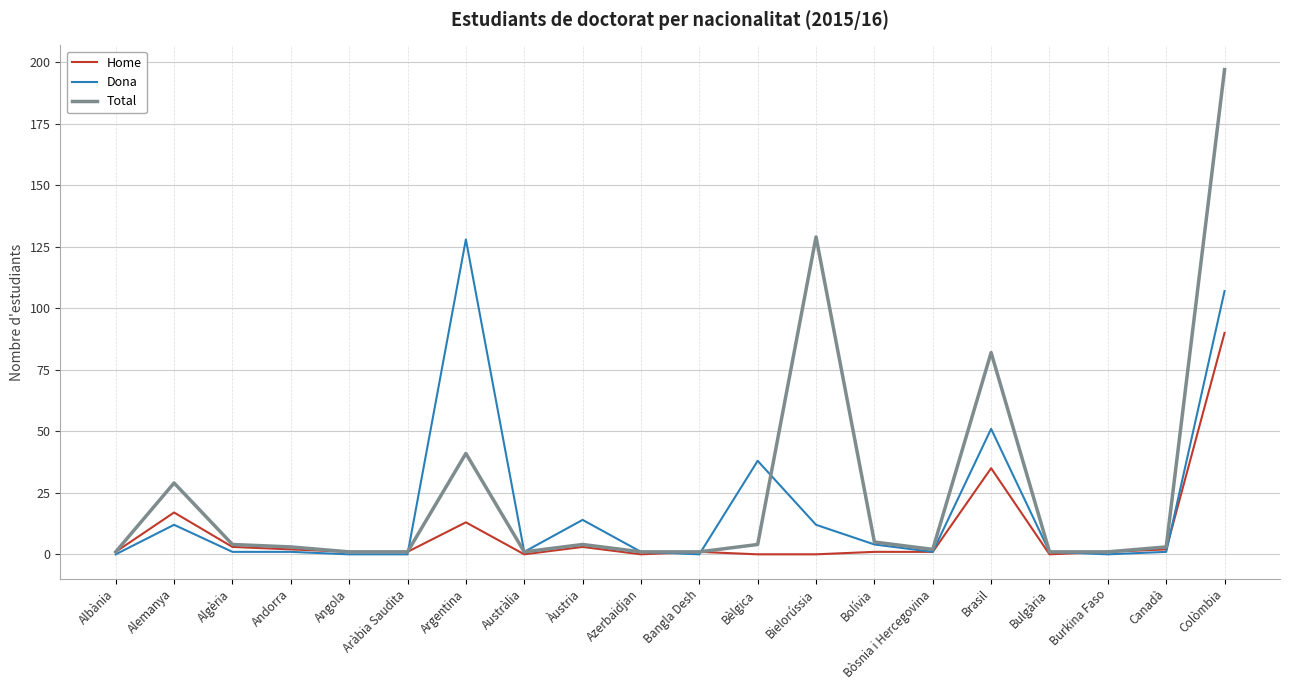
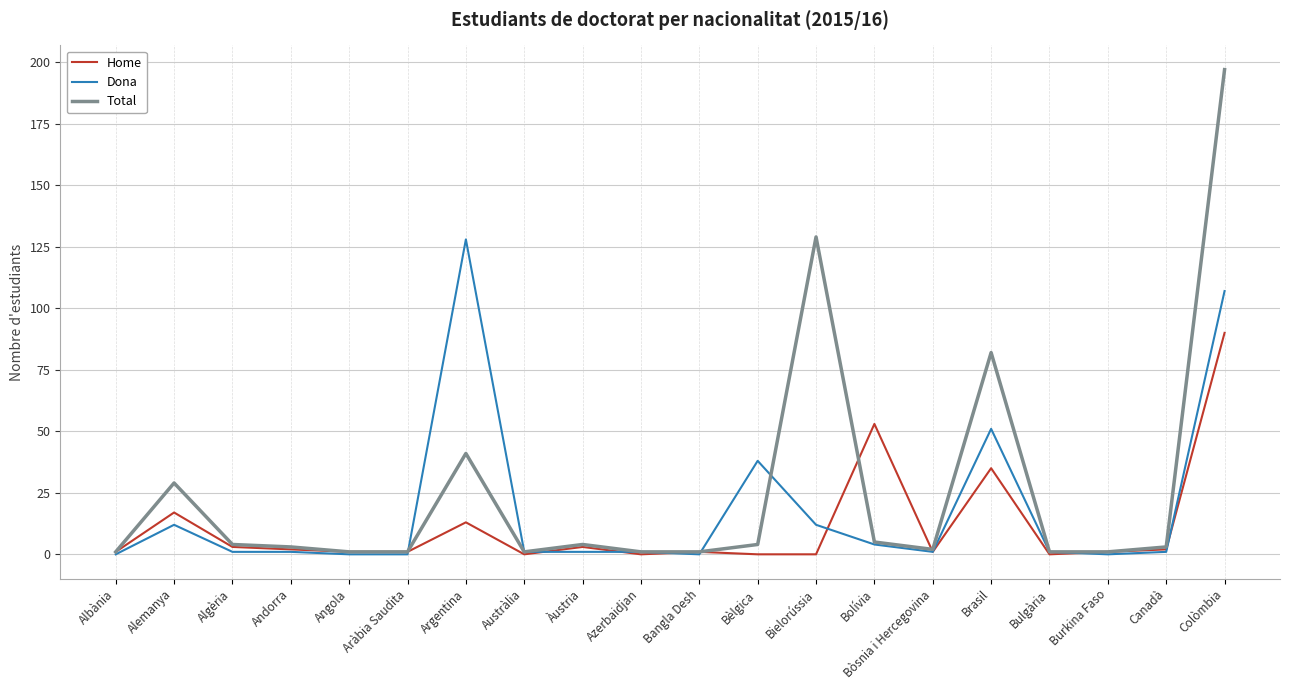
Dona, Àustria: 14 -> 1
Home, Bolívia: 1 -> 53
